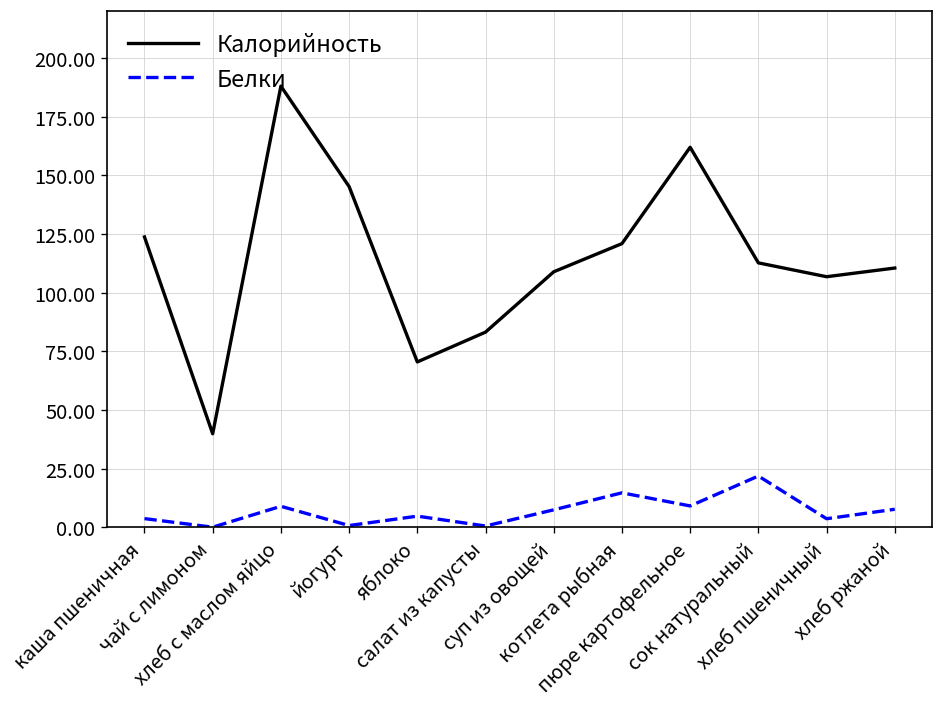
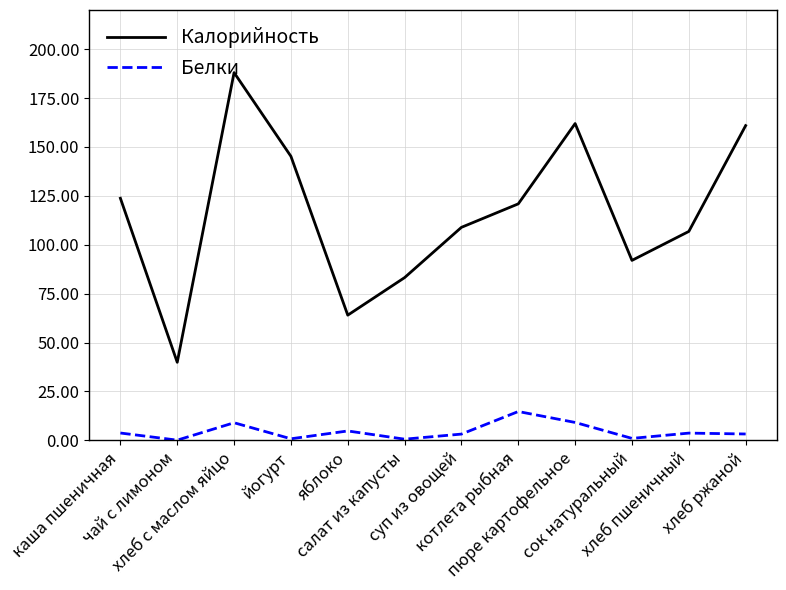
Калорийность, яблоко: 71 -> 64
Белки, суп из овощей: 8 -> 3
Калорийность, сок натуральный: 113 -> 92
Белки, сок натуральный: 22 -> 1
Калорийность, хлеб ржаной: 111 -> 161
Белки, хлеб ржаной: 8 -> 3
